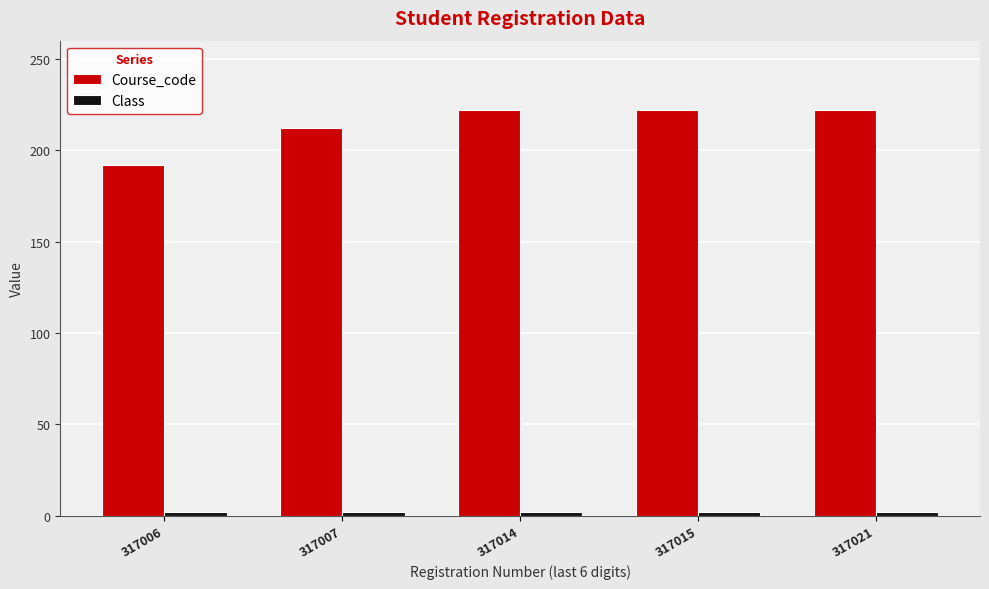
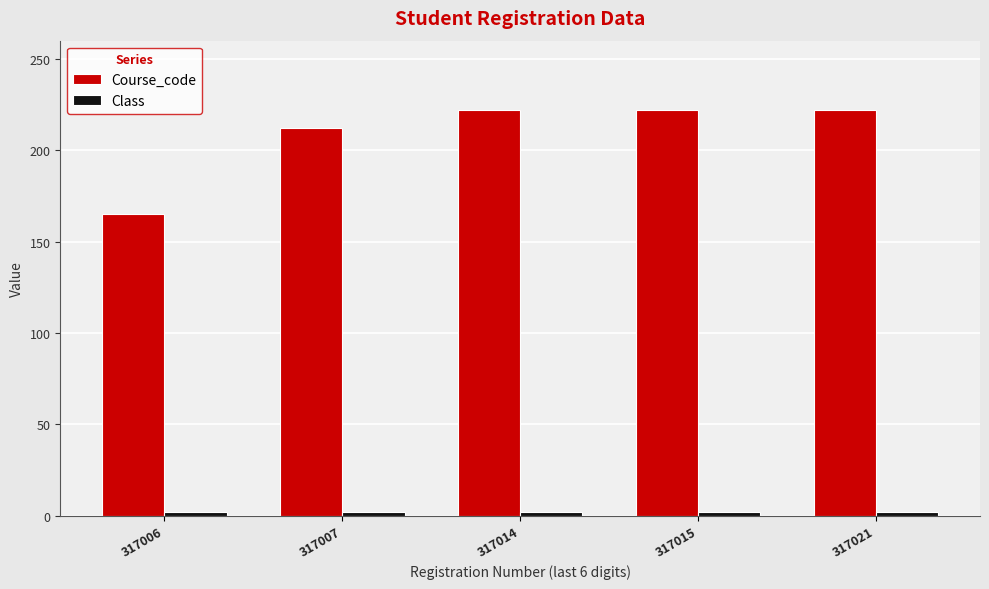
Course_code, 317006: 192 -> 165
